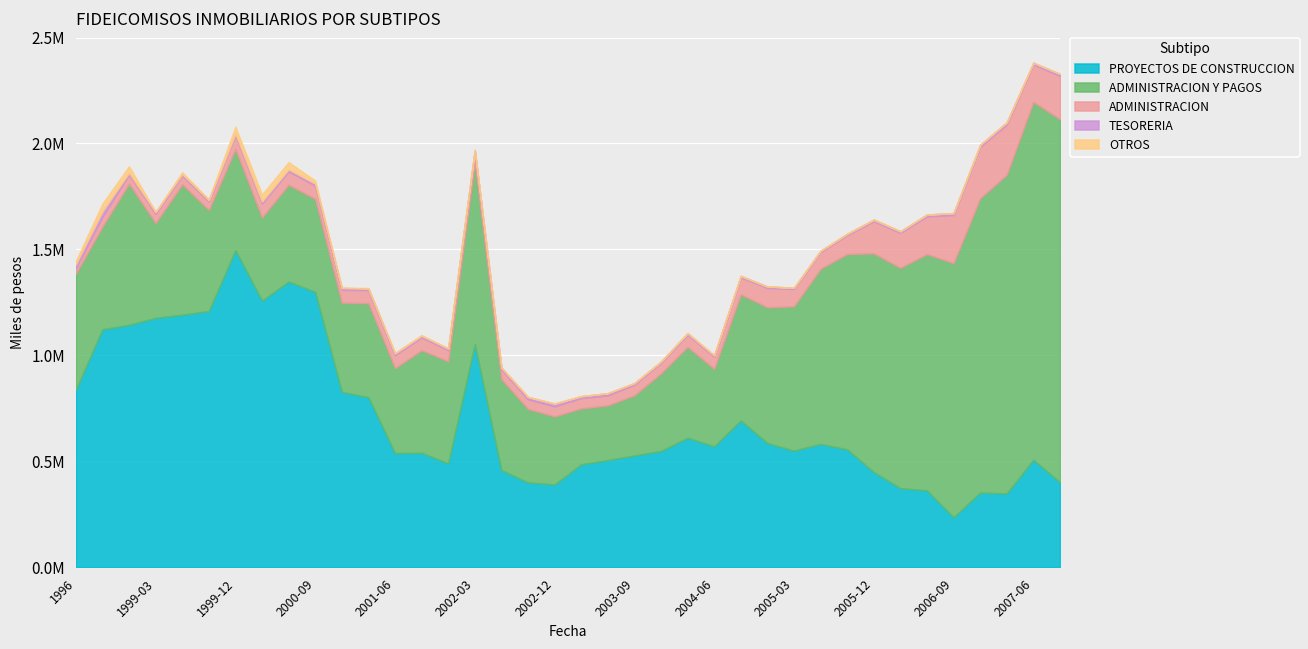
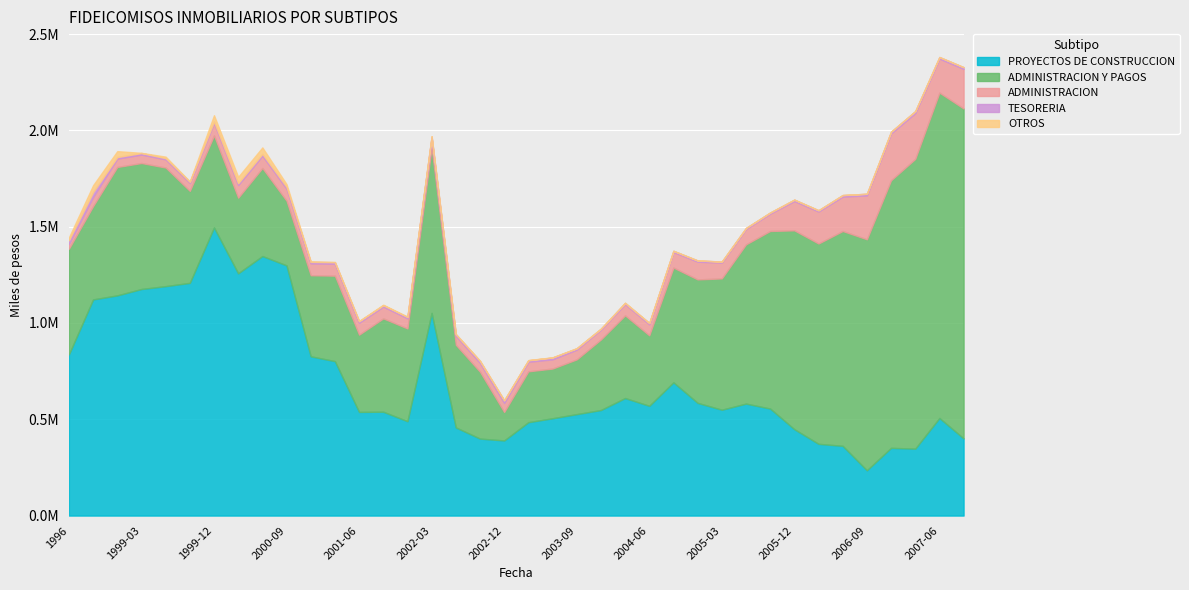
ADMINISTRACION Y PAGOS, 1999-03: 440000 -> 650000
ADMINISTRACION Y PAGOS, 2000-09: 440000 -> 330000
ADMINISTRACION Y PAGOS, 2002-12: 320000 -> 150000
